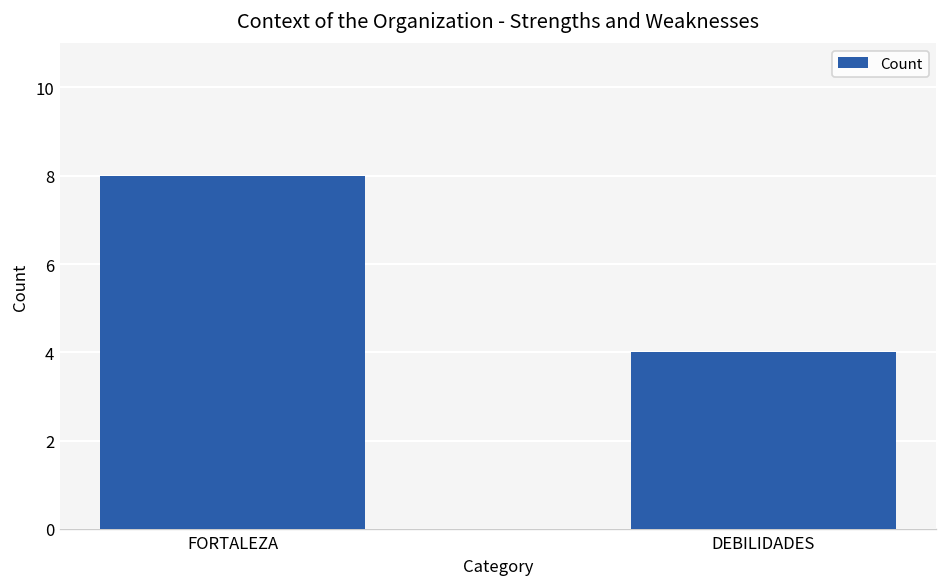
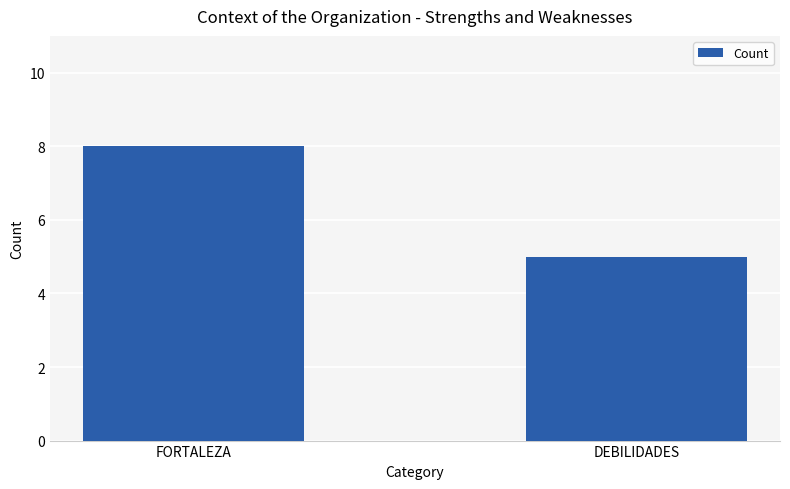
DEBILIDADES: 4 -> 5
